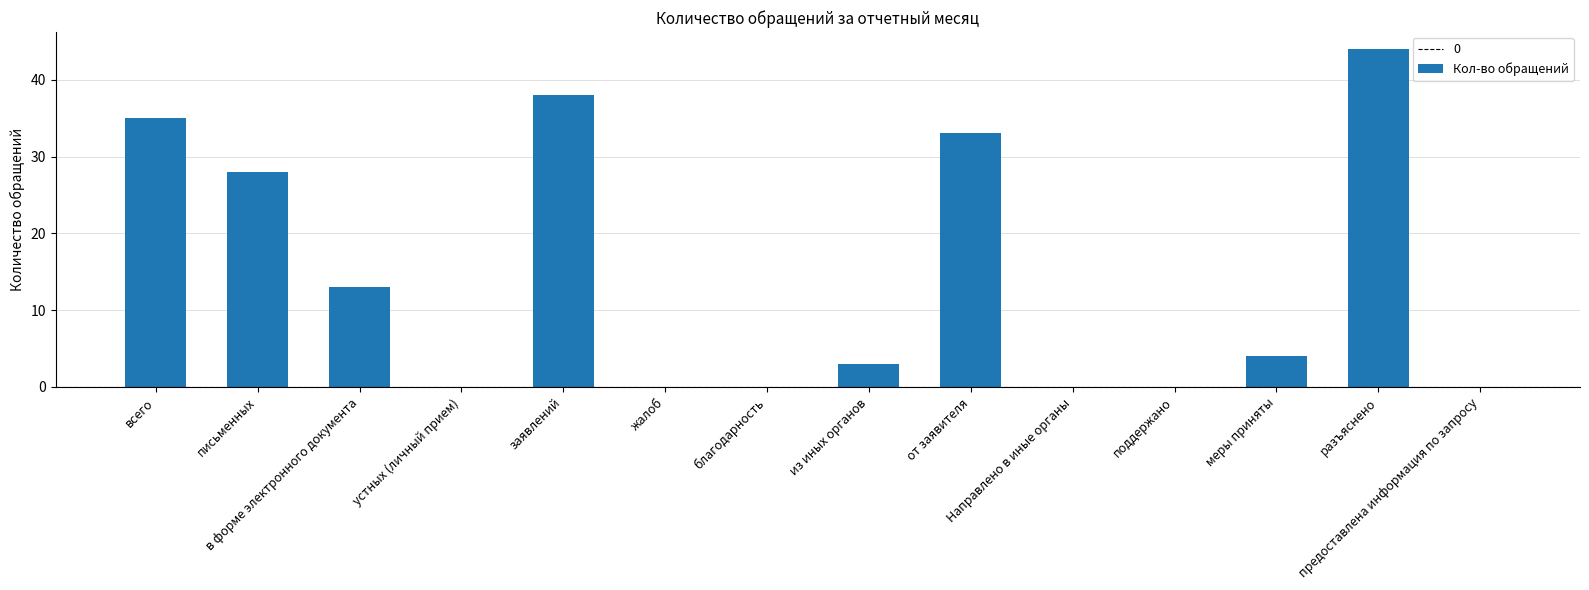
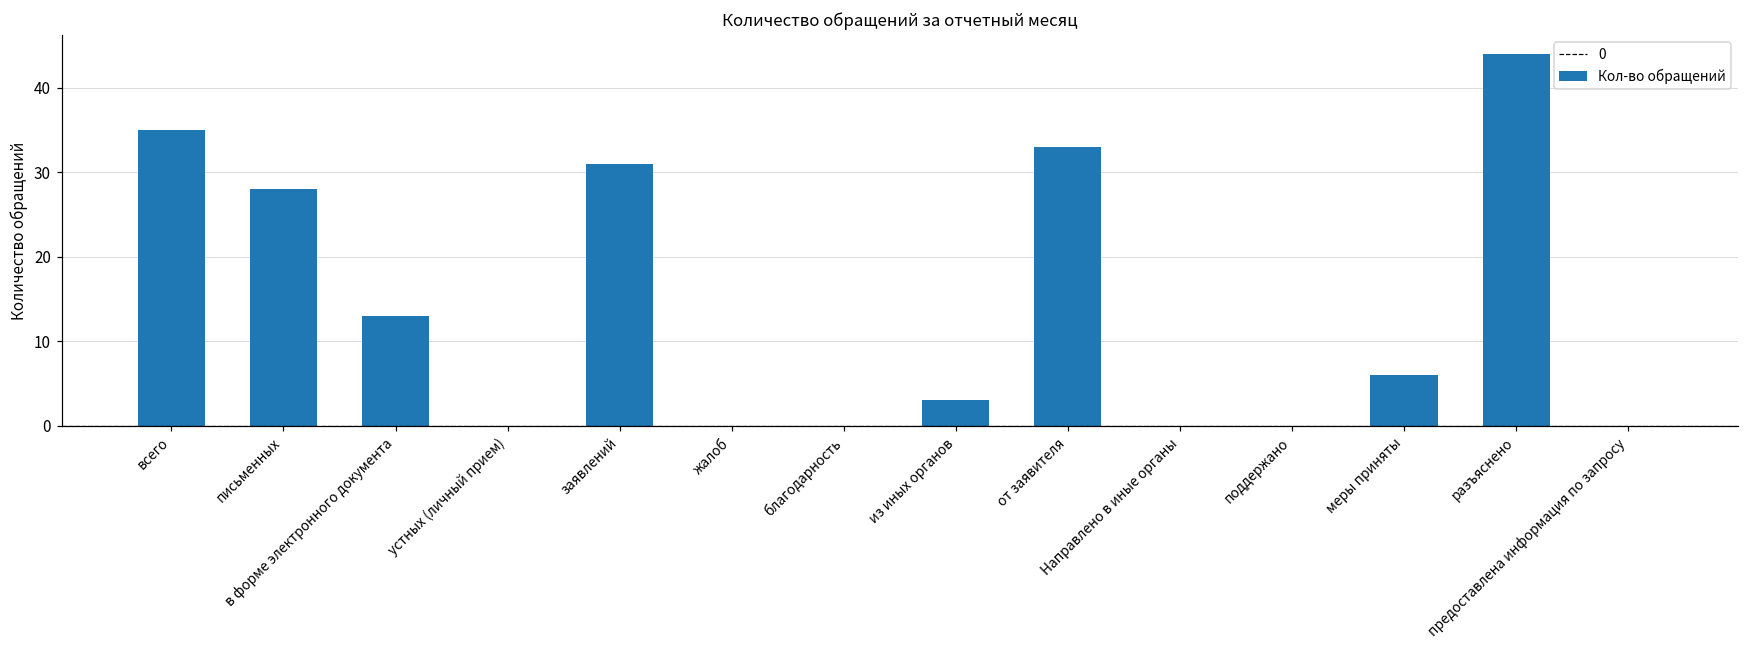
заявлений: 38 -> 31
меры приняты: 4 -> 6
